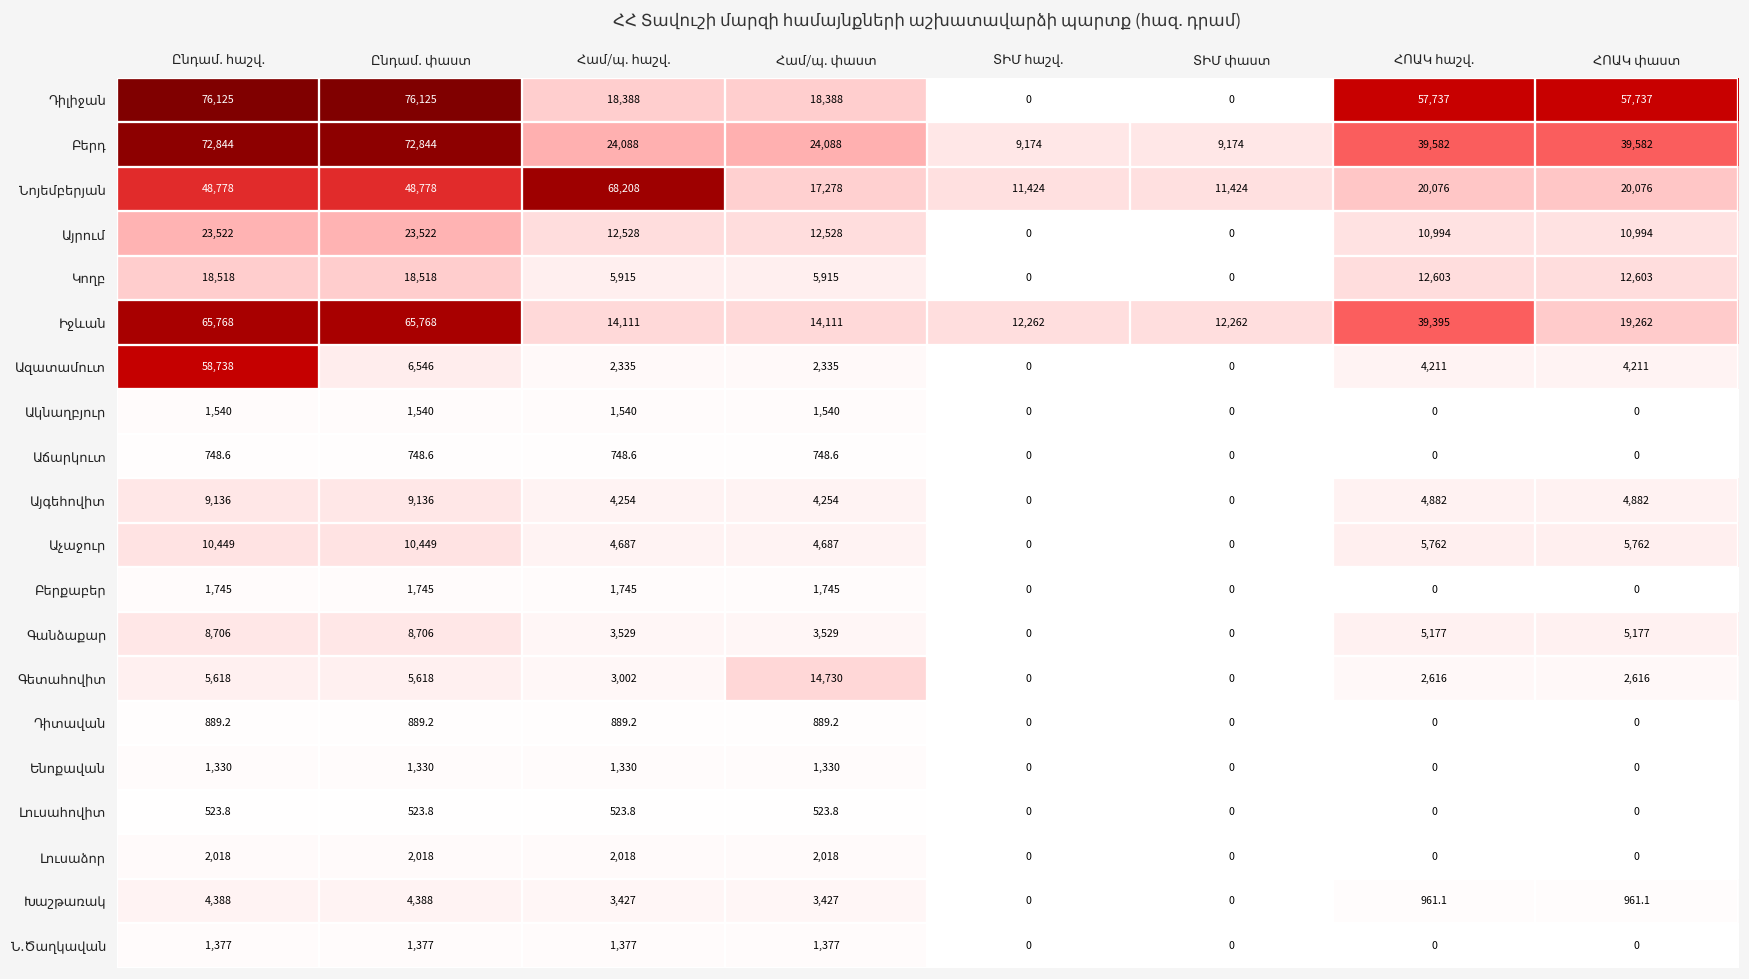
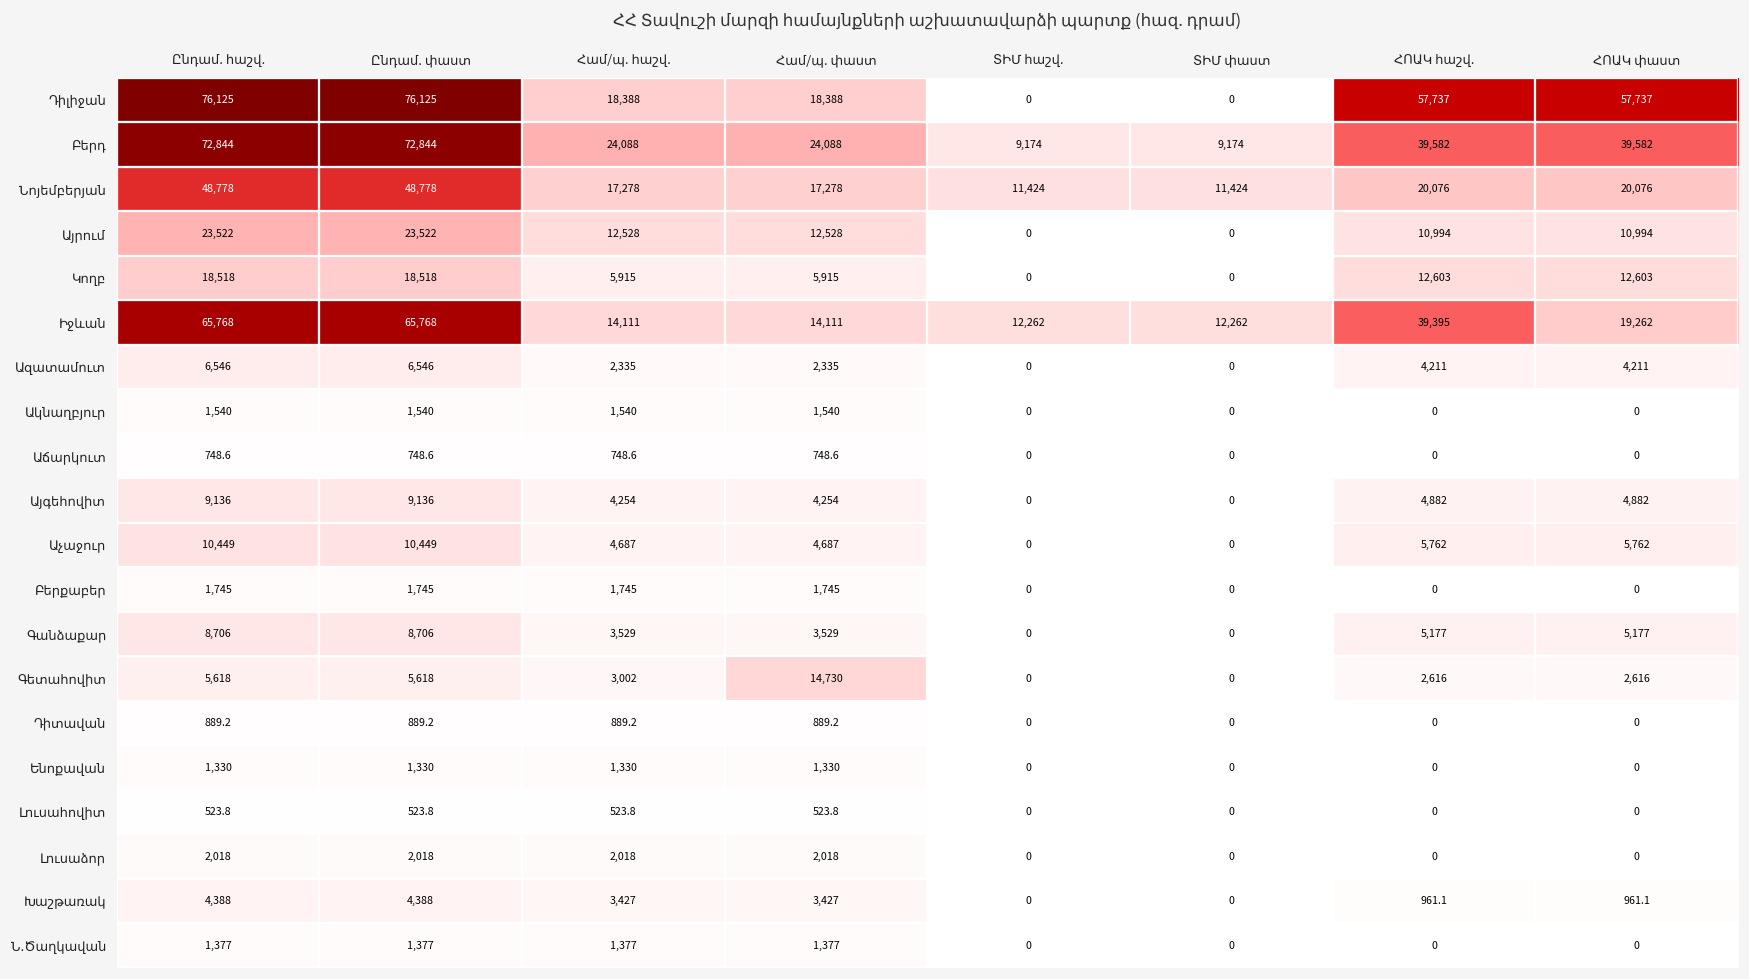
Նոյեմբերյան, Համ/պ. հաշվ.: 68,208 -> 17,278
Ազատամուտ, Ընդամ. հաշվ.: 58,738 -> 6,546
